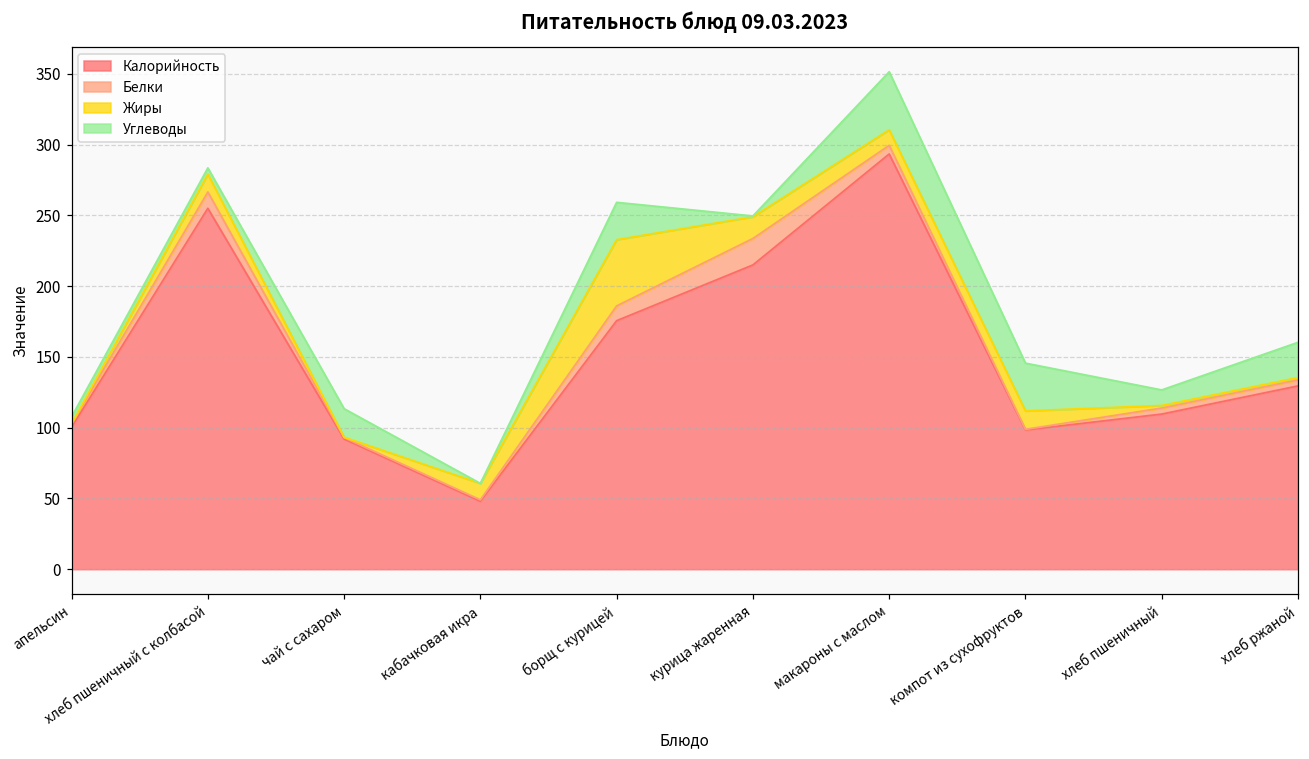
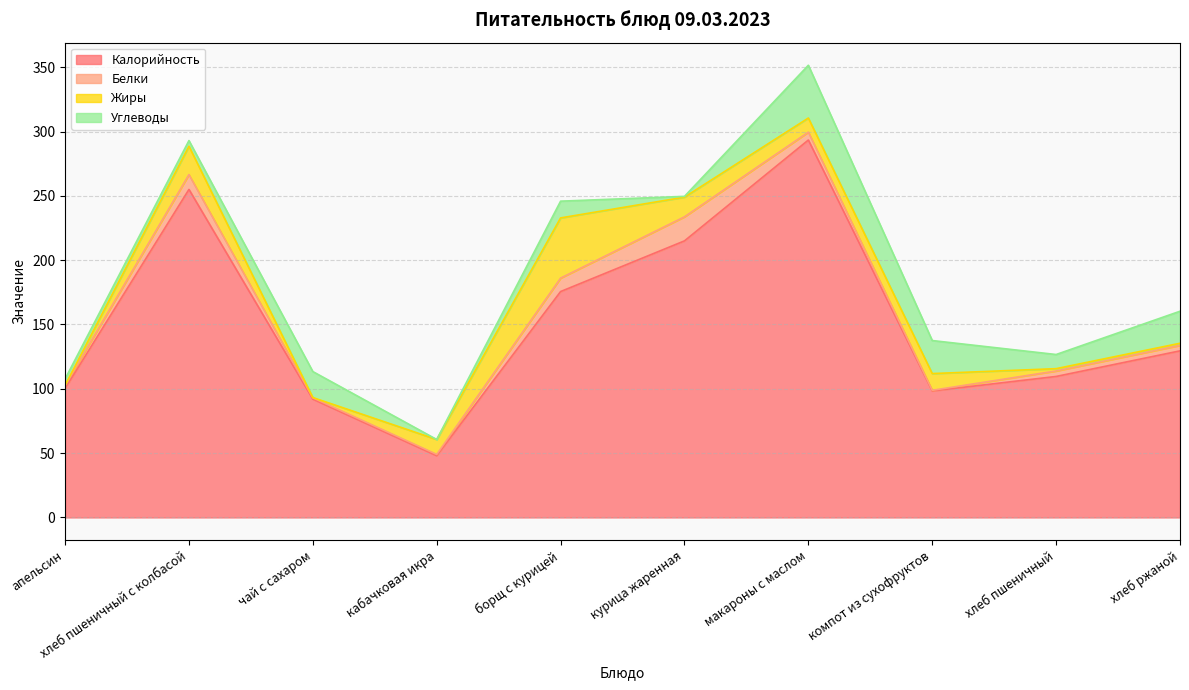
Жиры, хлеб пшеничный с колбасой: 13 -> 22
Углеводы, борщ с курицей: 26 -> 13
Углеводы, компот из сухофруктов: 34 -> 26
